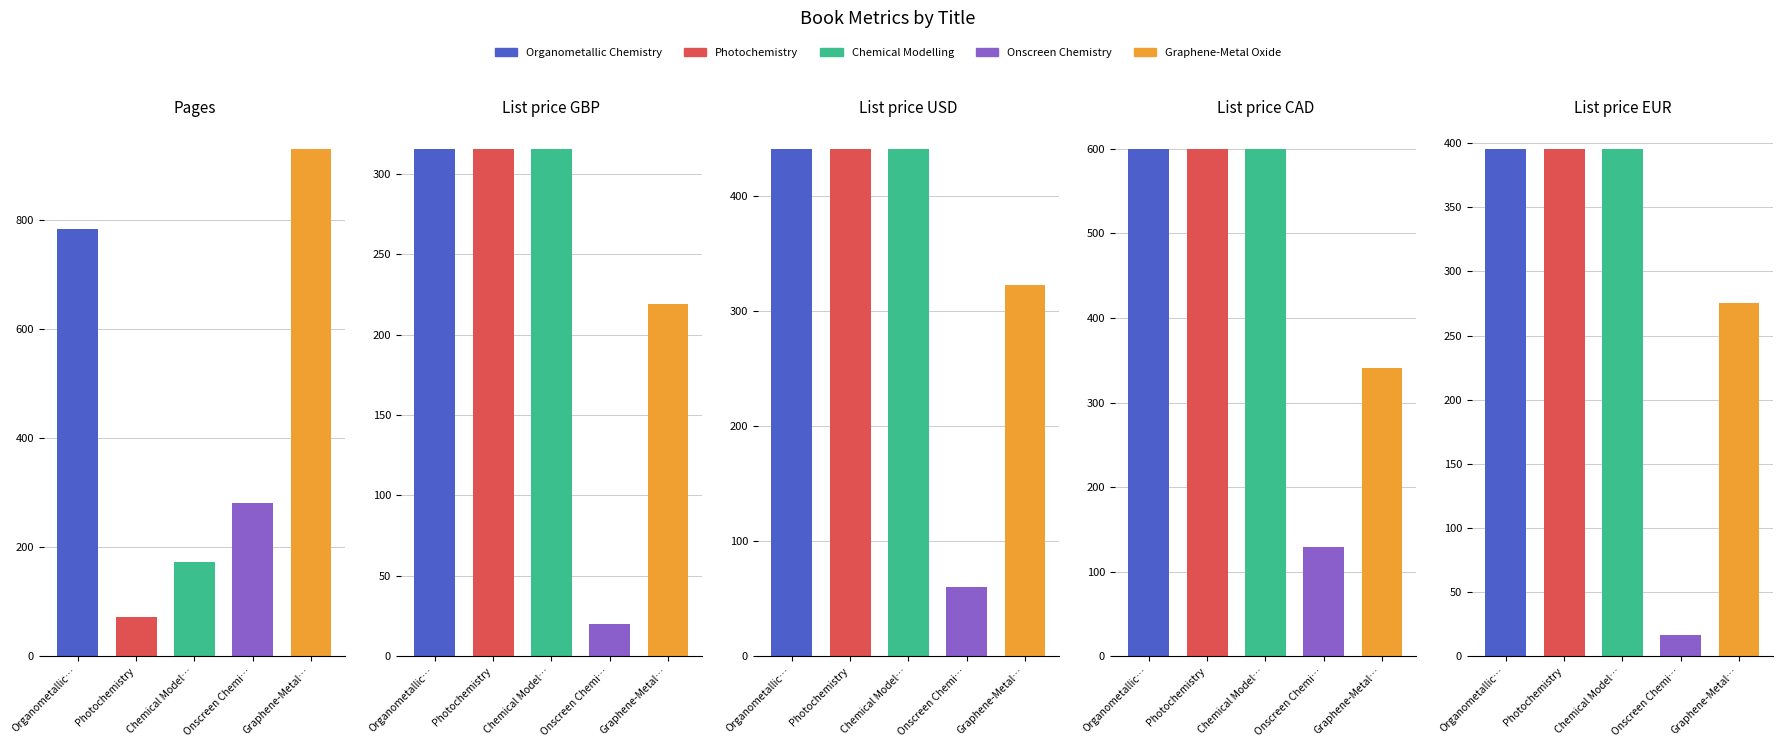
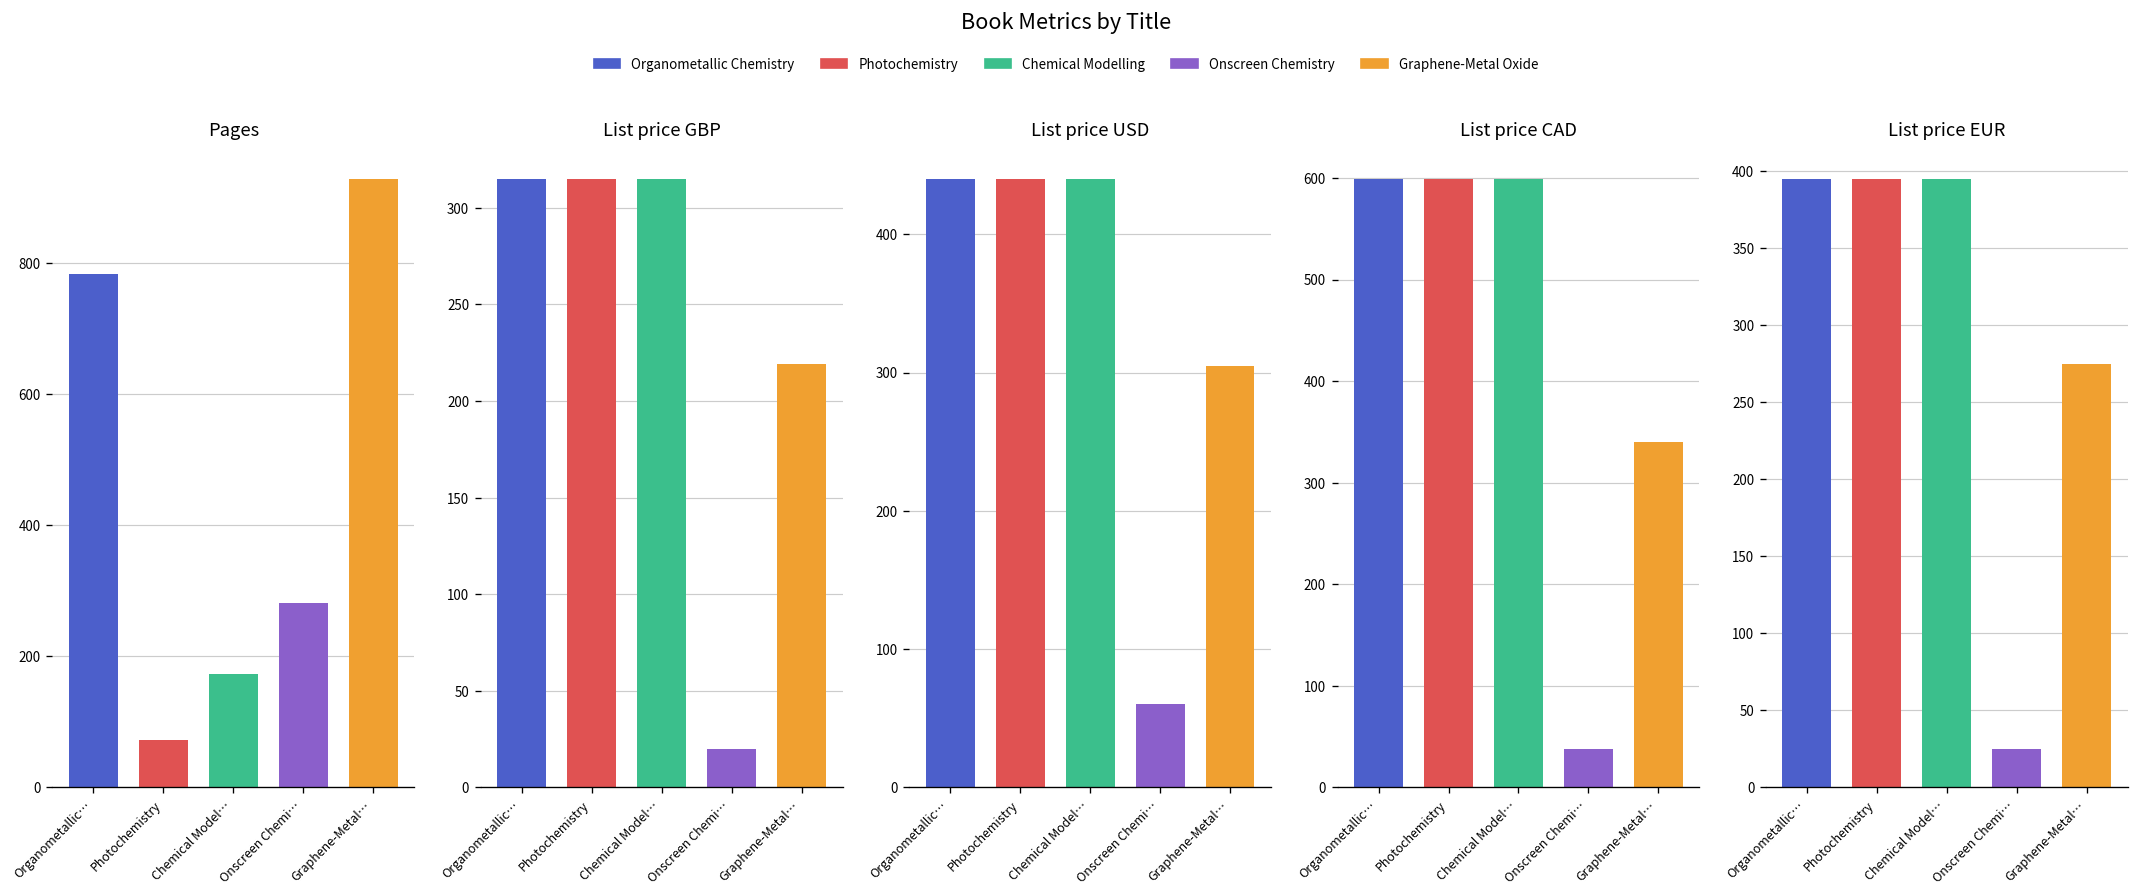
List price USD, Graphene-Metal…: 322 -> 305
List price CAD, Onscreen Chemi…: 130 -> 40
List price EUR, Onscreen Chemi…: 17 -> 25
